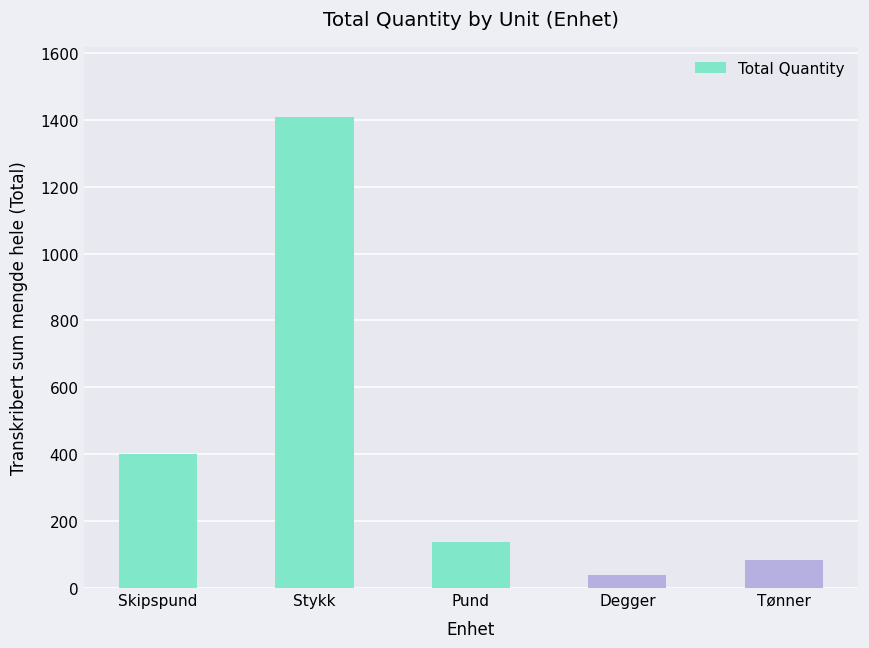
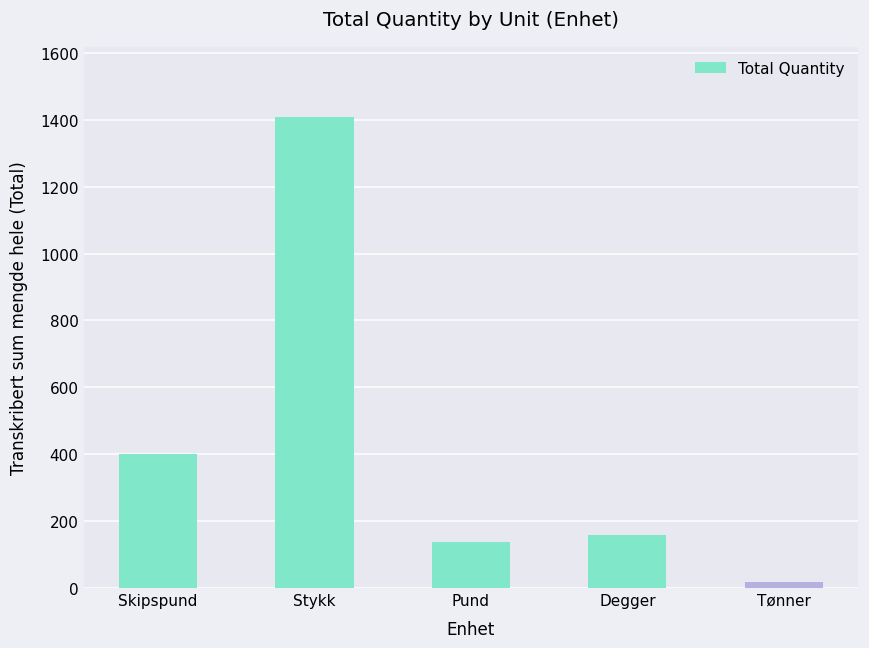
Degger: 40 -> 160
Tønner: 80 -> 20
